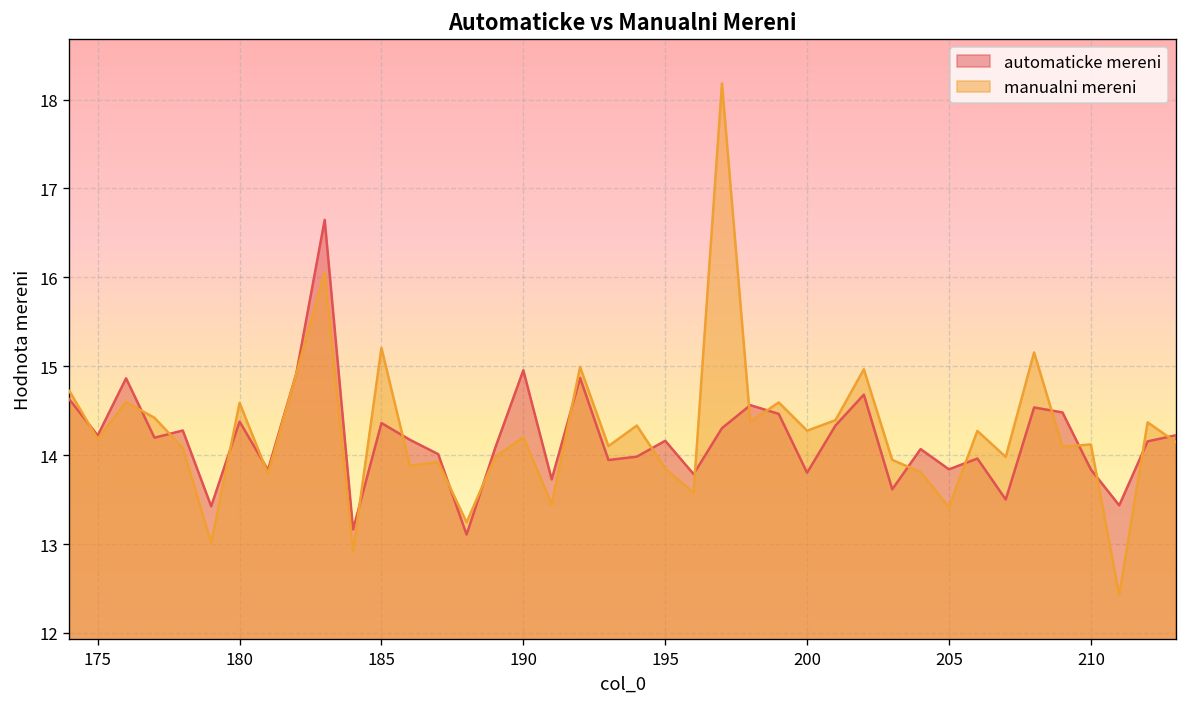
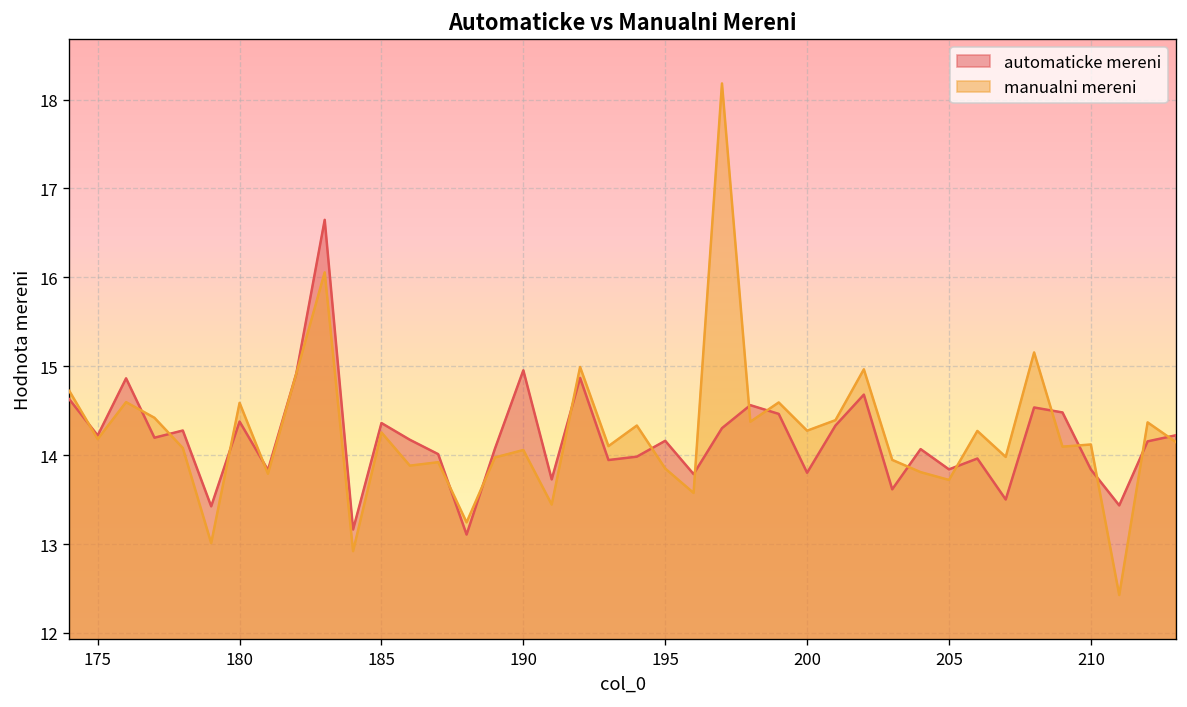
manualni mereni, 185: 15.2 -> 14.3
manualni mereni, 190: 14.2 -> 14.1
manualni mereni, 205: 13.4 -> 13.7
